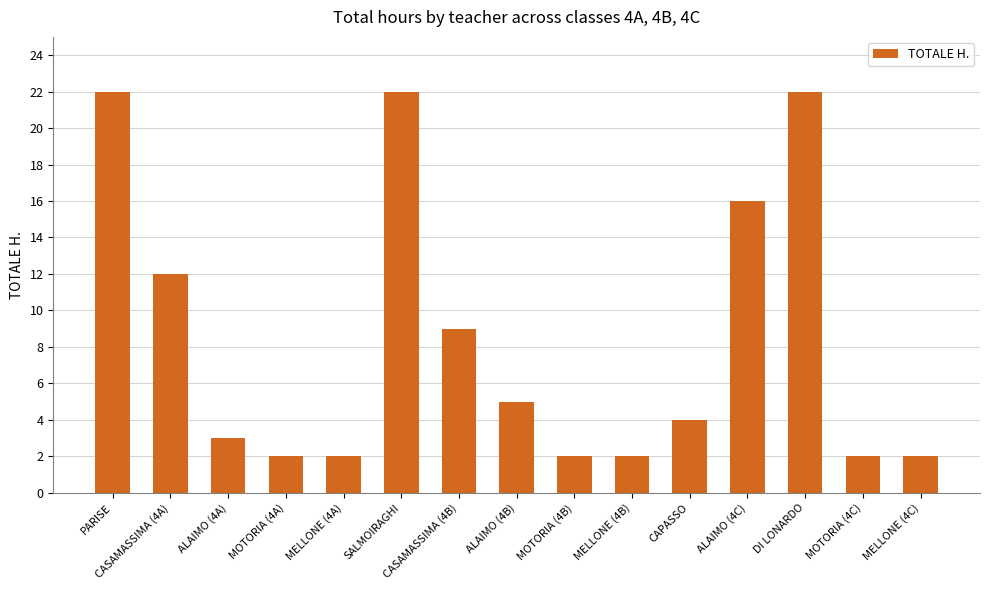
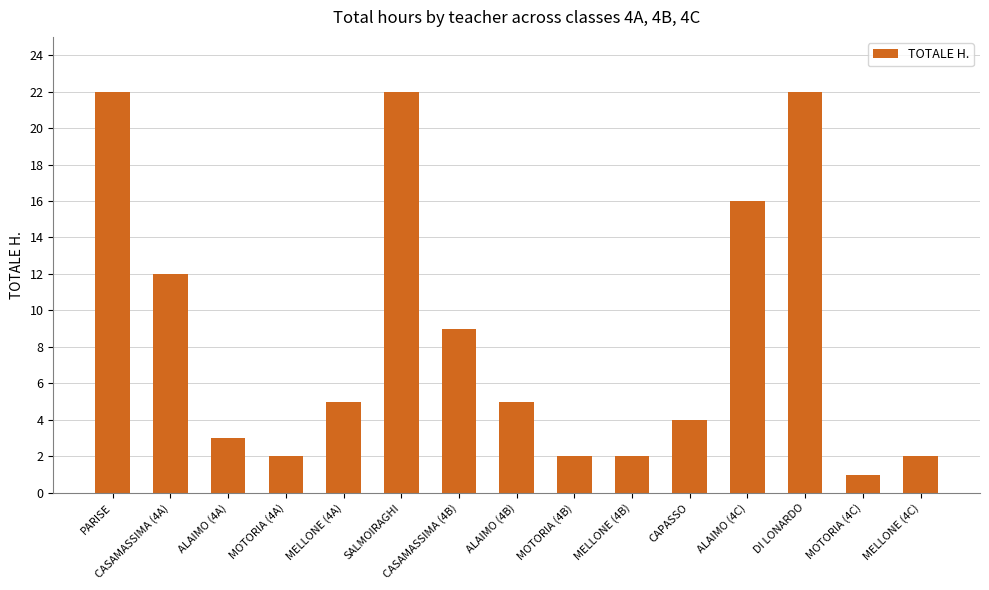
MELLONE (4A): 2 -> 5
MOTORIA (4C): 2 -> 1
